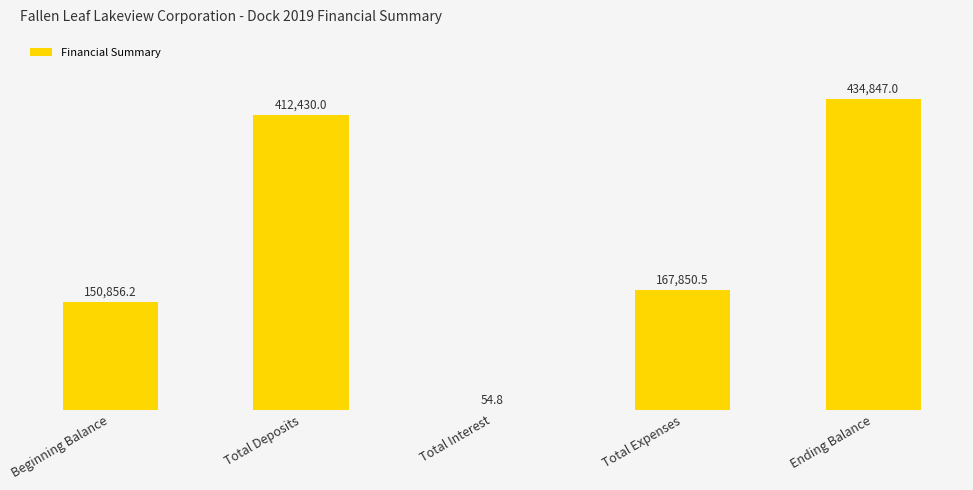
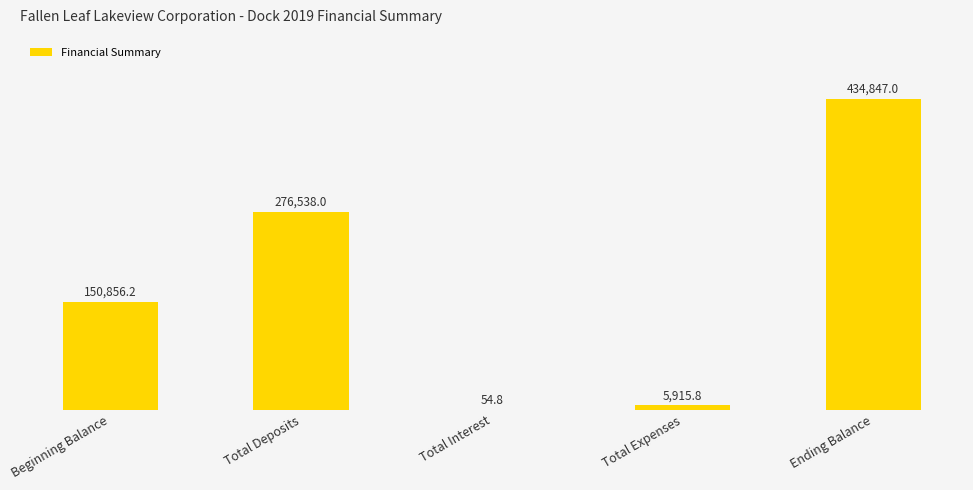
Total Deposits: 412,430.0 -> 276,538.0
Total Expenses: 167,850.5 -> 5,915.8
